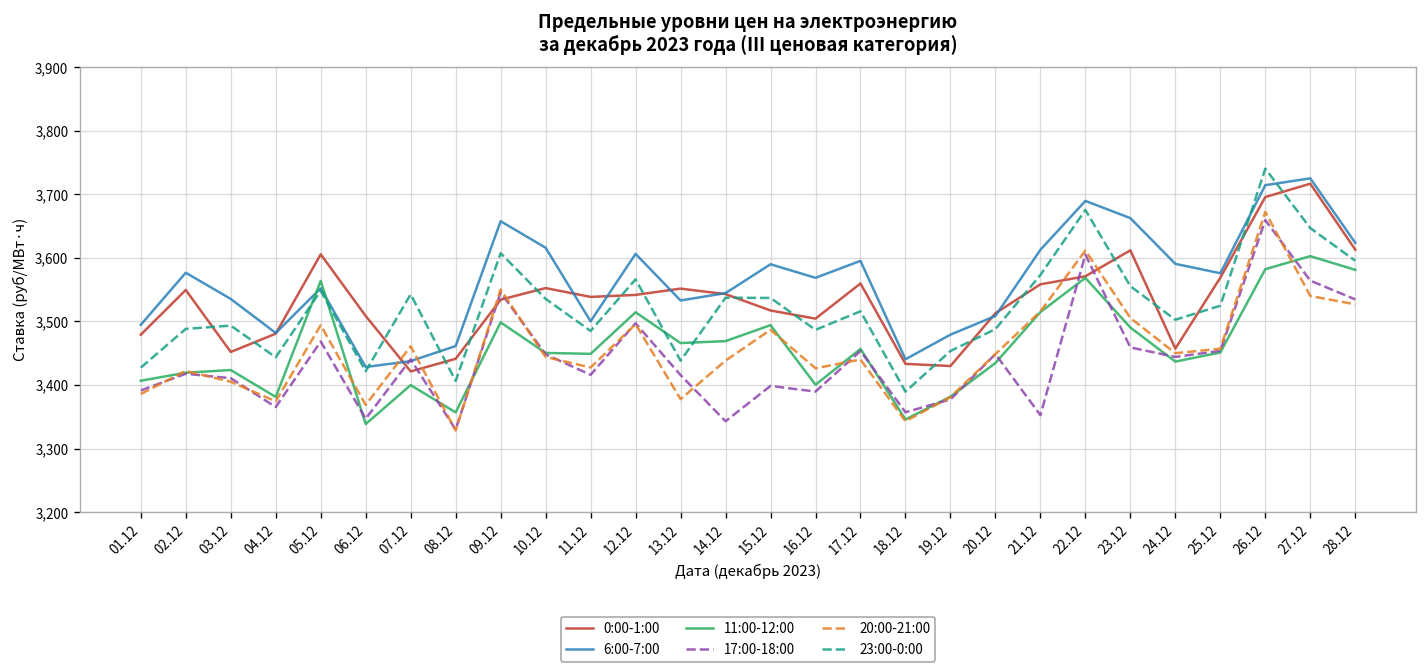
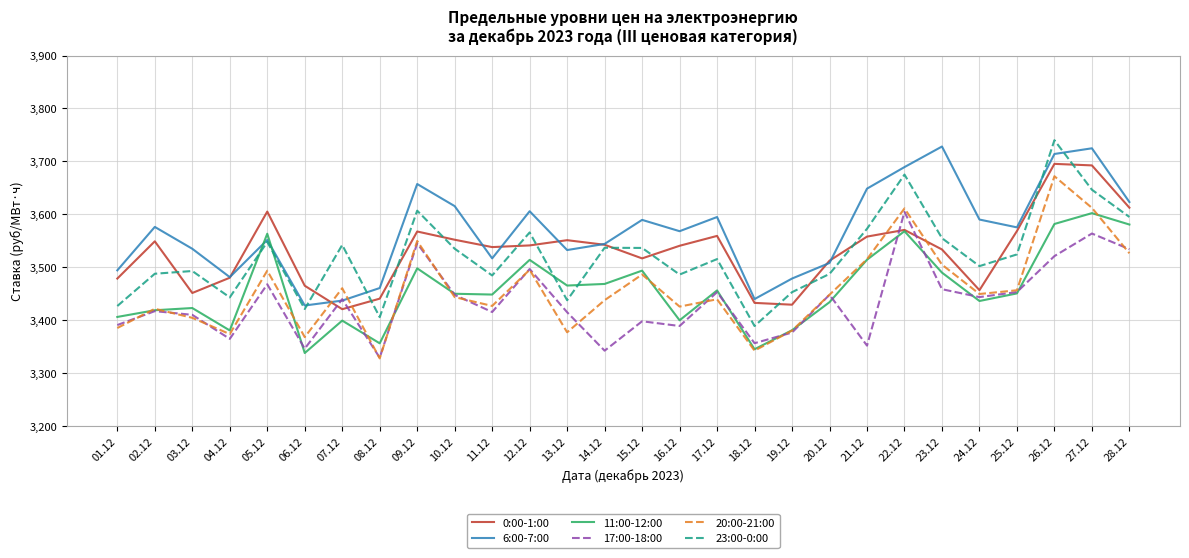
0:00-1:00, 06.12: 3,510 -> 3,470
0:00-1:00, 09.12: 3,530 -> 3,570
6:00-7:00, 11.12: 3,500 -> 3,520
0:00-1:00, 16.12: 3,500 -> 3,540
6:00-7:00, 21.12: 3,610 -> 3,650
0:00-1:00, 23.12: 3,610 -> 3,530
6:00-7:00, 23.12: 3,660 -> 3,730
17:00-18:00, 26.12: 3,660 -> 3,520
0:00-1:00, 27.12: 3,720 -> 3,690
20:00-21:00, 27.12: 3,540 -> 3,610
